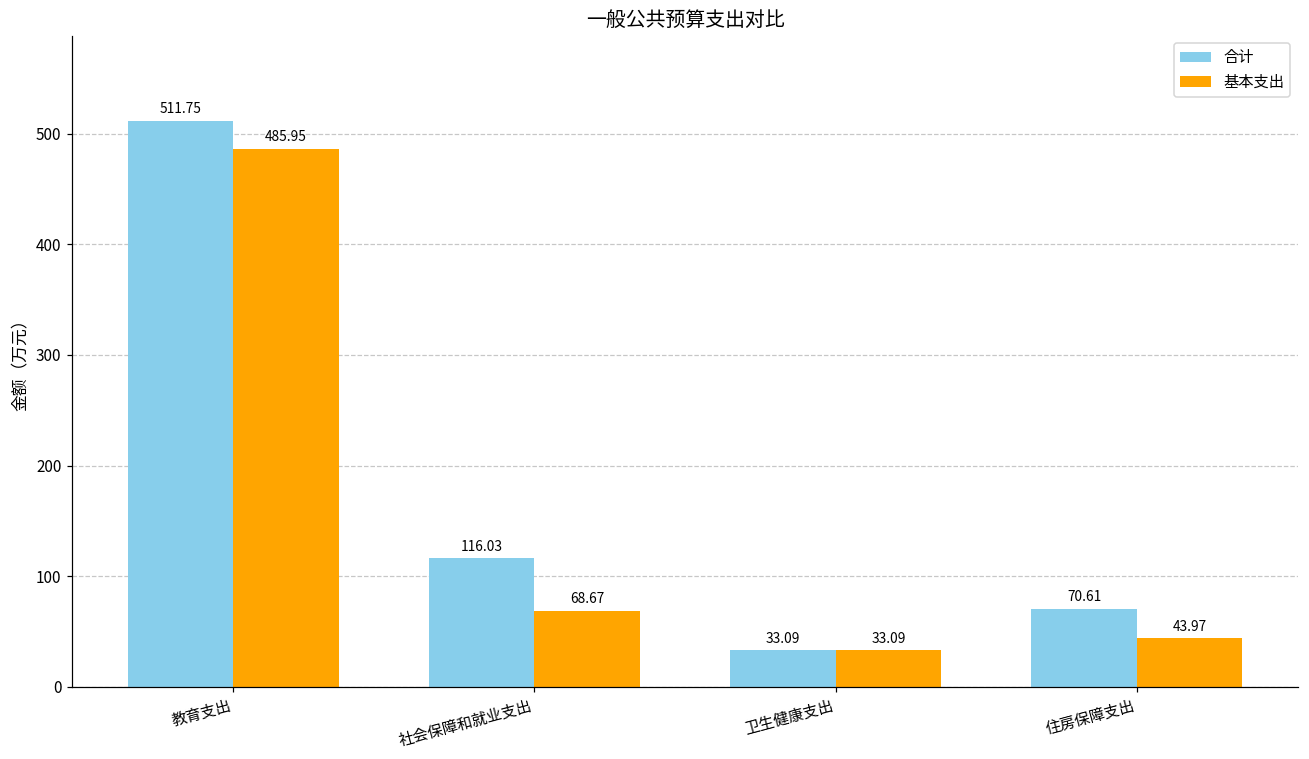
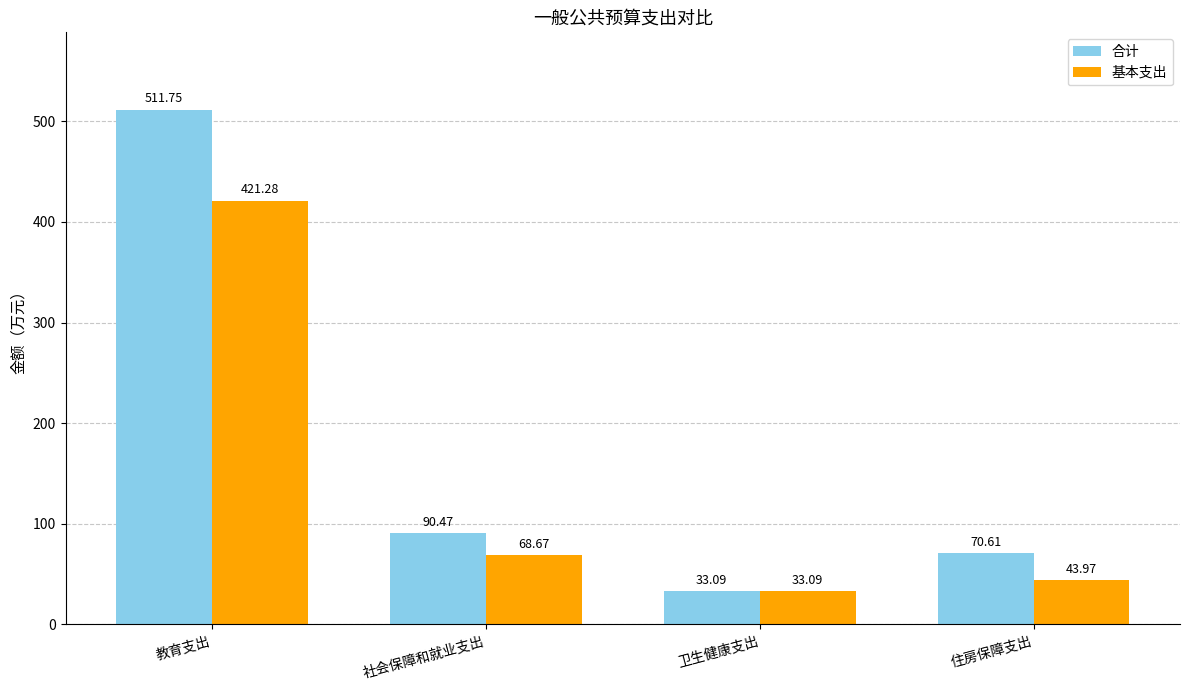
基本支出, 教育支出: 485.95 -> 421.28
合计, 社会保障和就业支出: 116.03 -> 90.47
